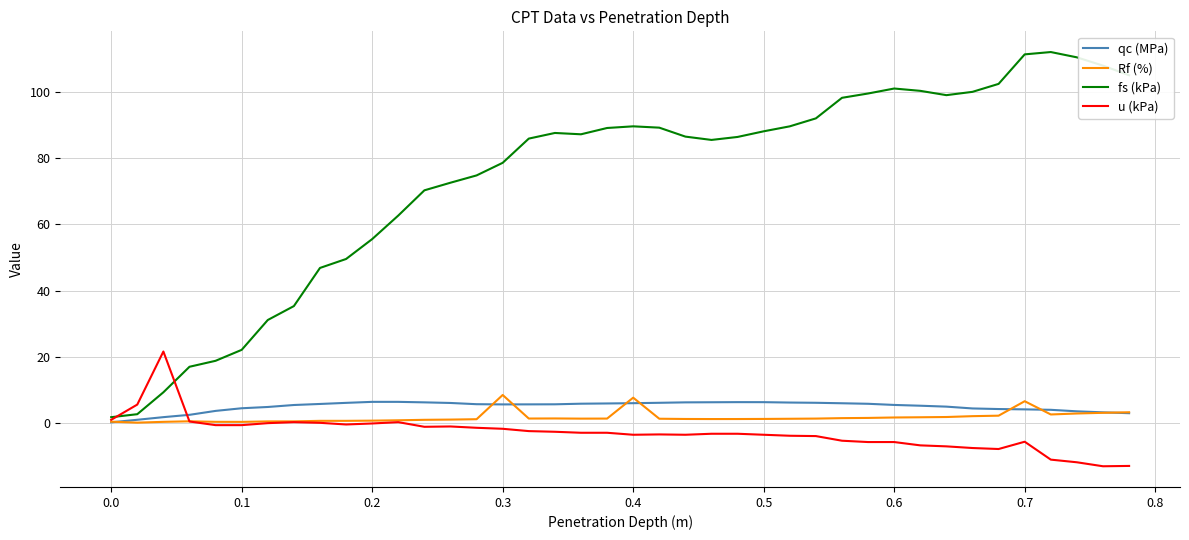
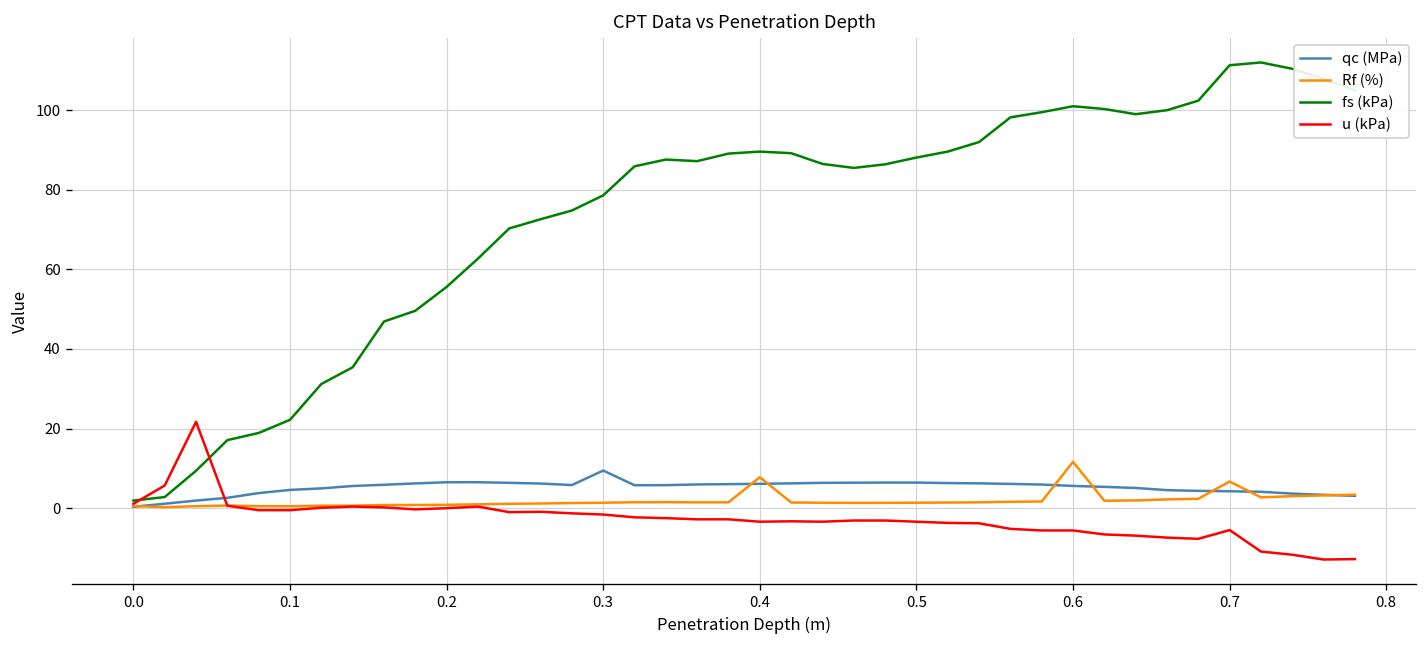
qc (MPa), 0.3: 6 -> 9
Rf (%), 0.3: 9 -> 1
Rf (%), 0.6: 2 -> 12
